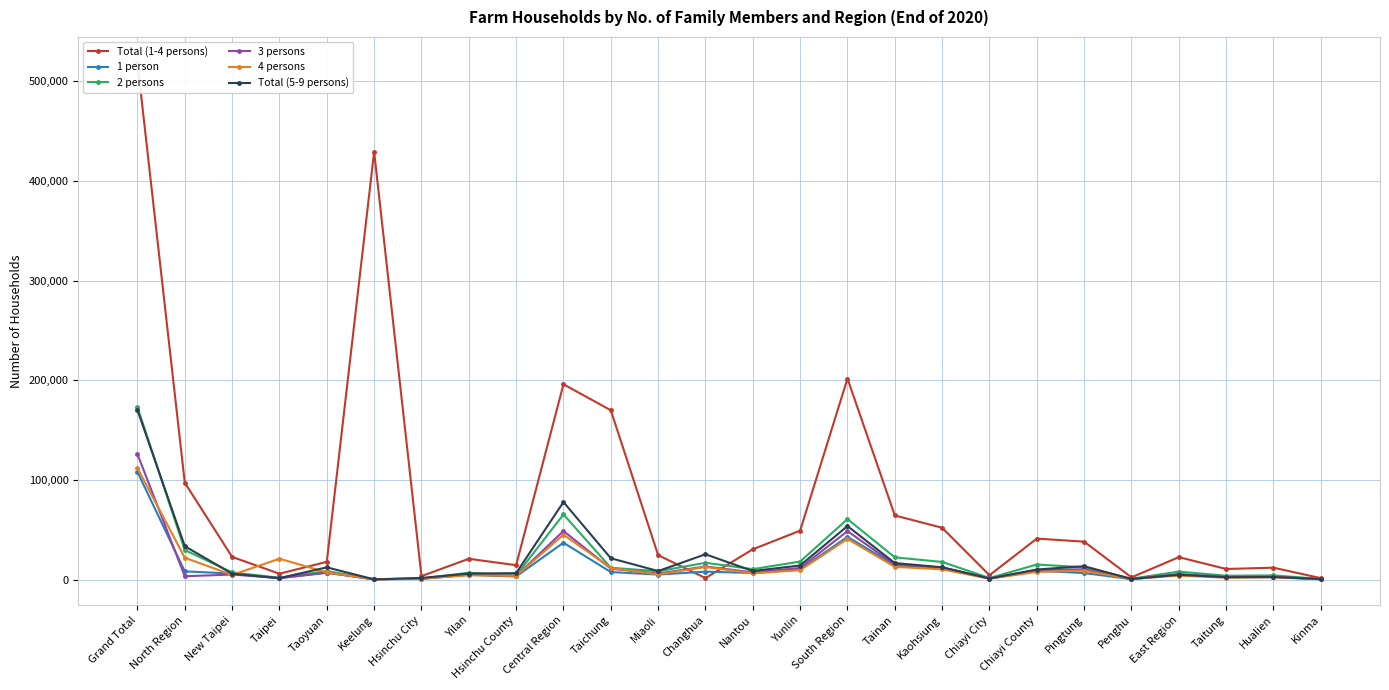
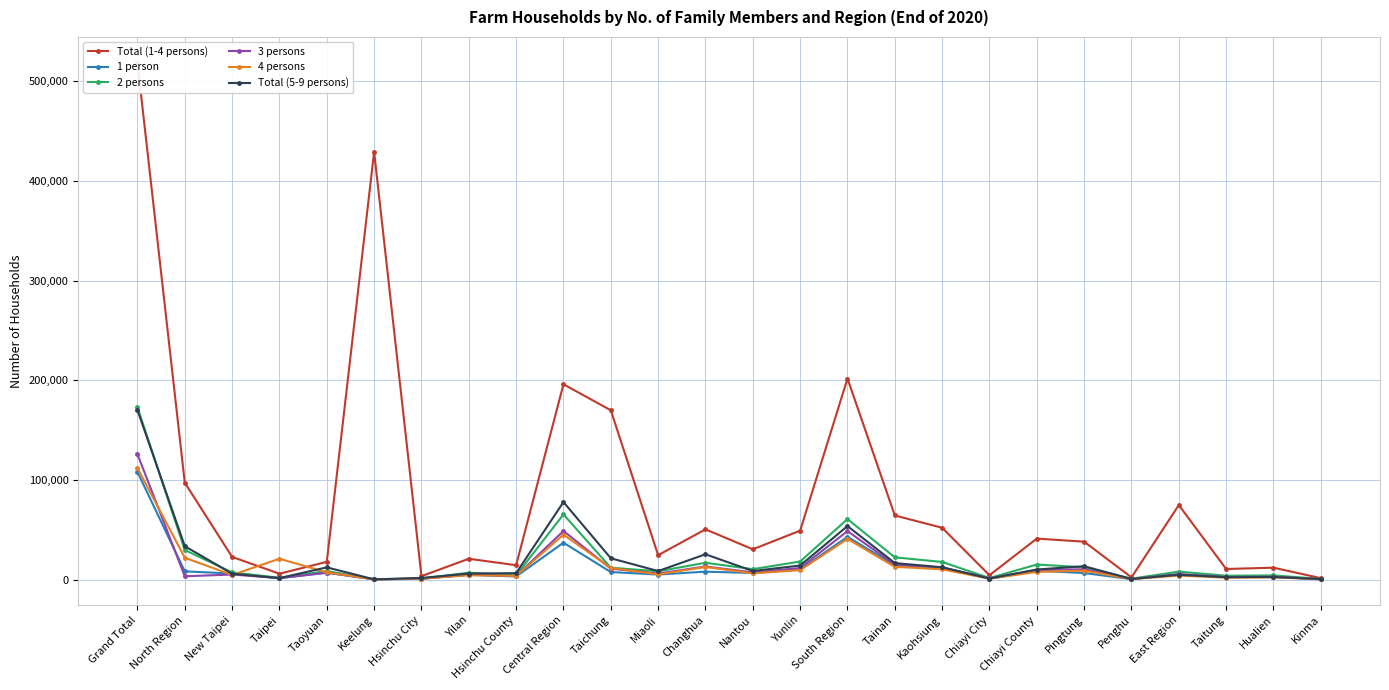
Total (1-4 persons), Changhua: 0 -> 50,000
Total (1-4 persons), East Region: 20,000 -> 70,000
